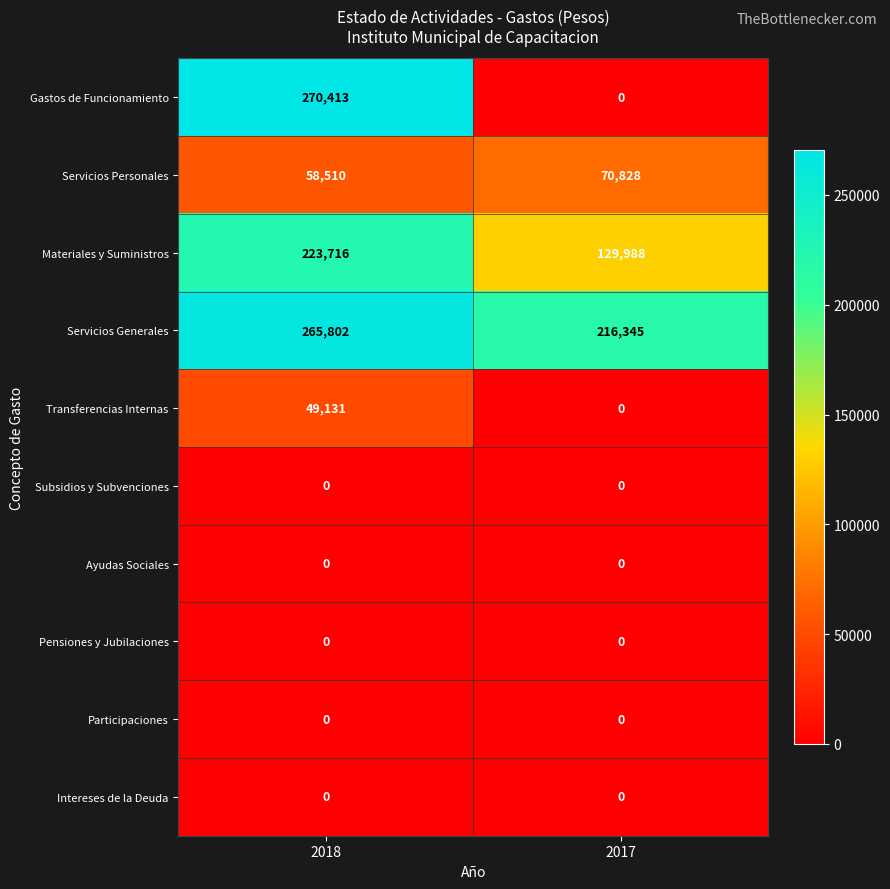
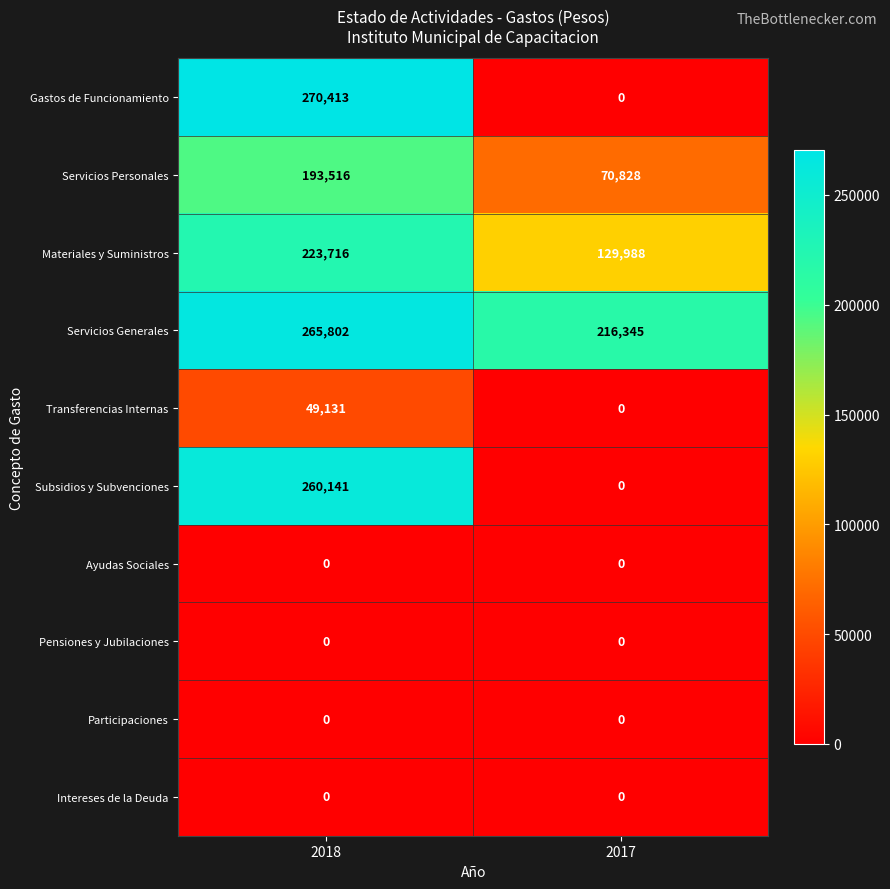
Servicios Personales, 2018: 58,510 -> 193,516
Subsidios y Subvenciones, 2018: 0 -> 260,141
